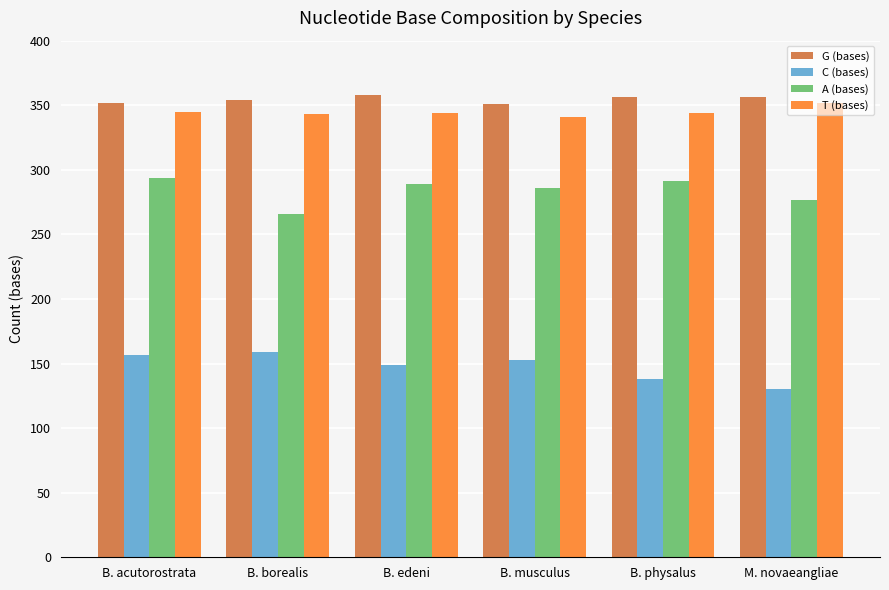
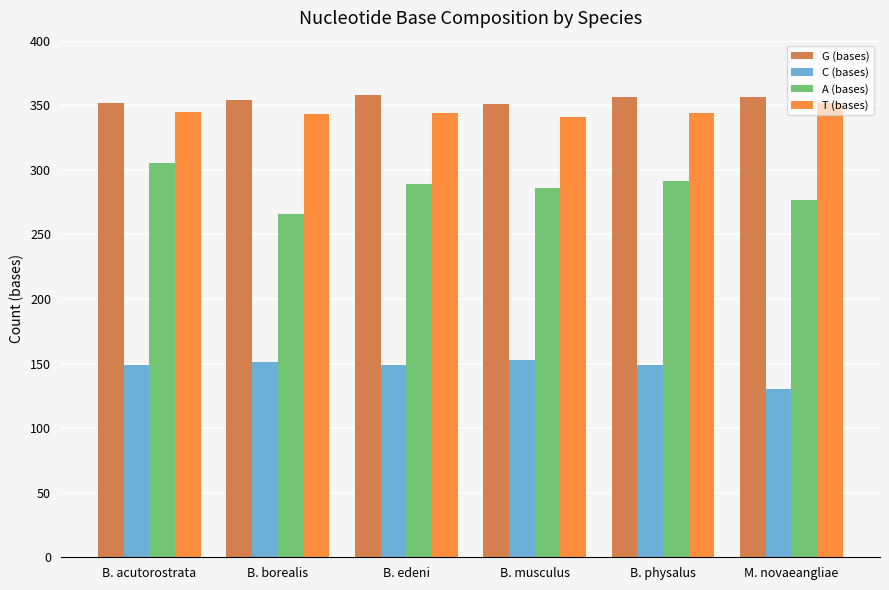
C (bases), B. acutorostrata: 157 -> 149
A (bases), B. acutorostrata: 294 -> 305
C (bases), B. borealis: 159 -> 151
C (bases), B. physalus: 138 -> 149
